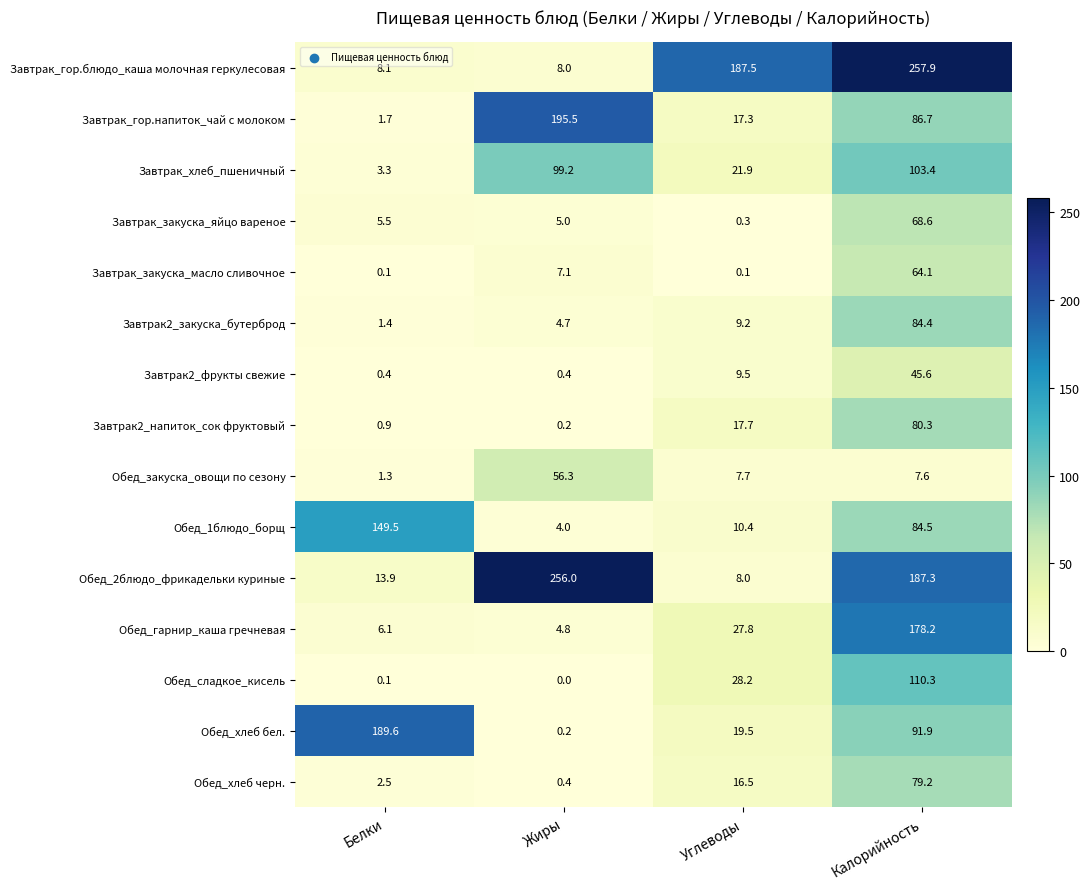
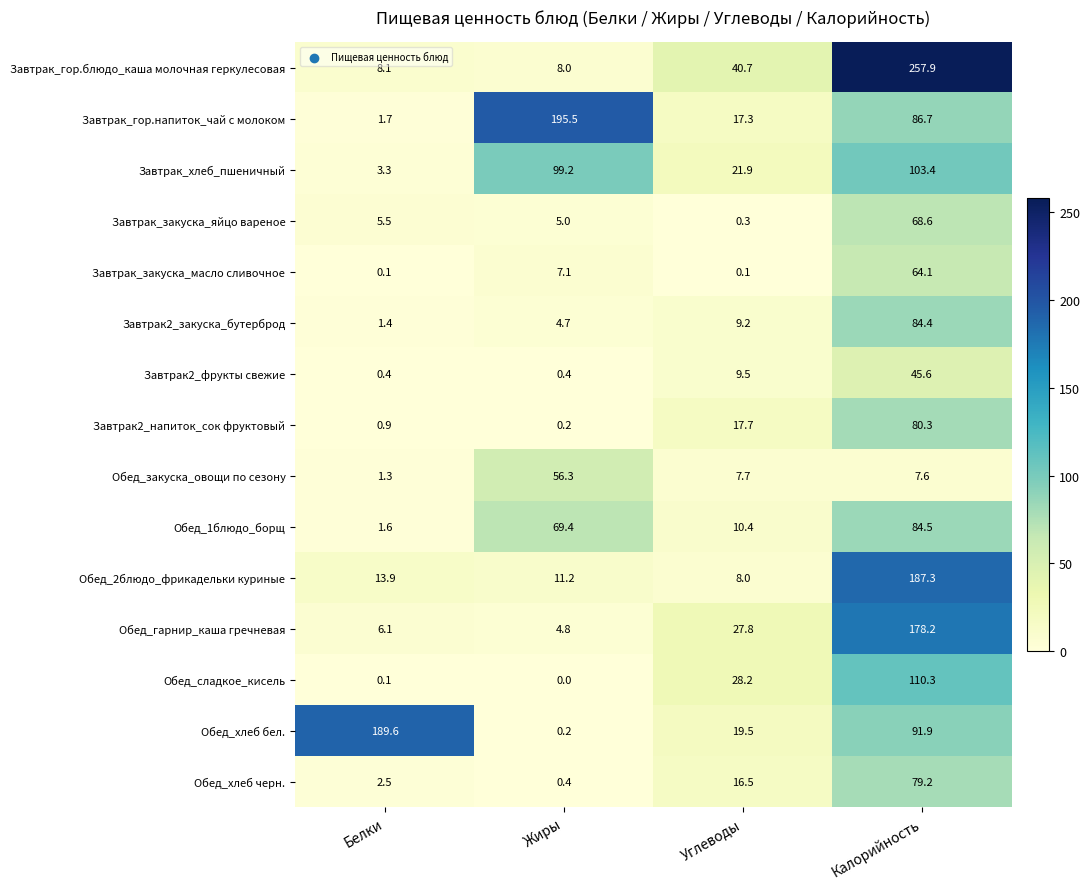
Завтрак_гор.блюдо_каша молочная геркулесовая, Углеводы: 187.5 -> 40.7
Обед_1блюдо_борщ, Белки: 149.5 -> 1.6
Обед_1блюдо_борщ, Жиры: 4.0 -> 69.4
Обед_2блюдо_фрикадельки куриные, Жиры: 256.0 -> 11.2
